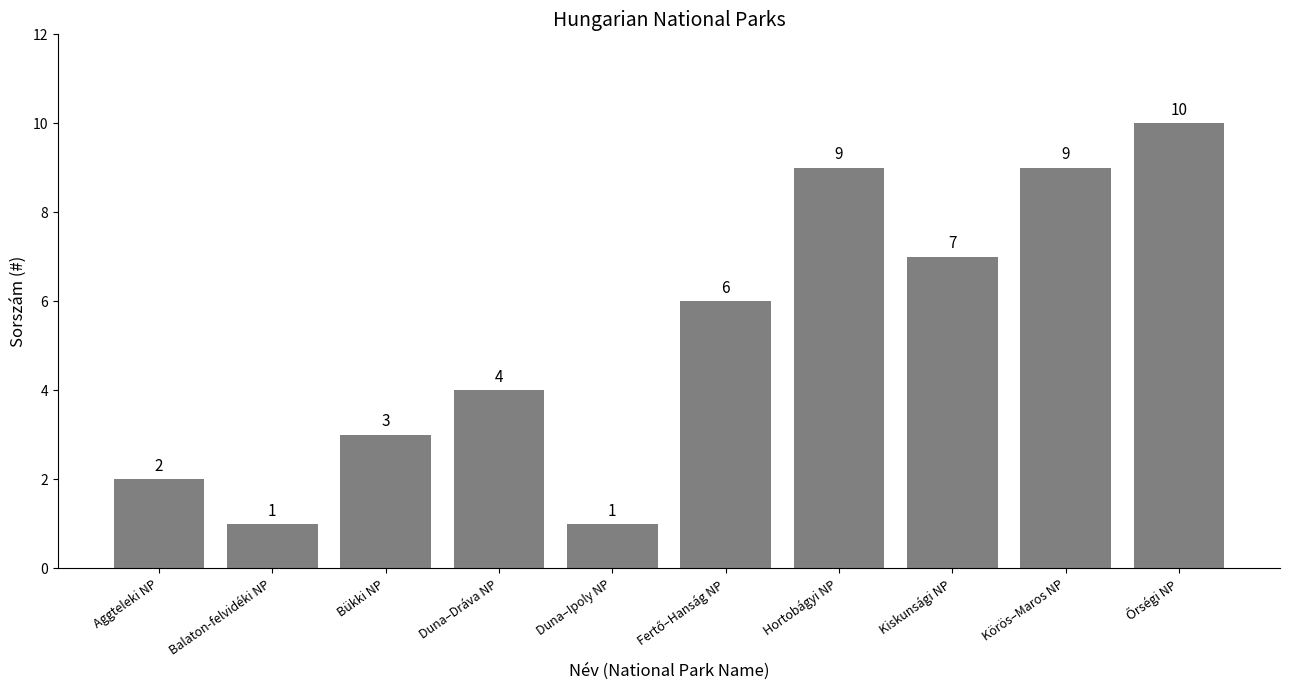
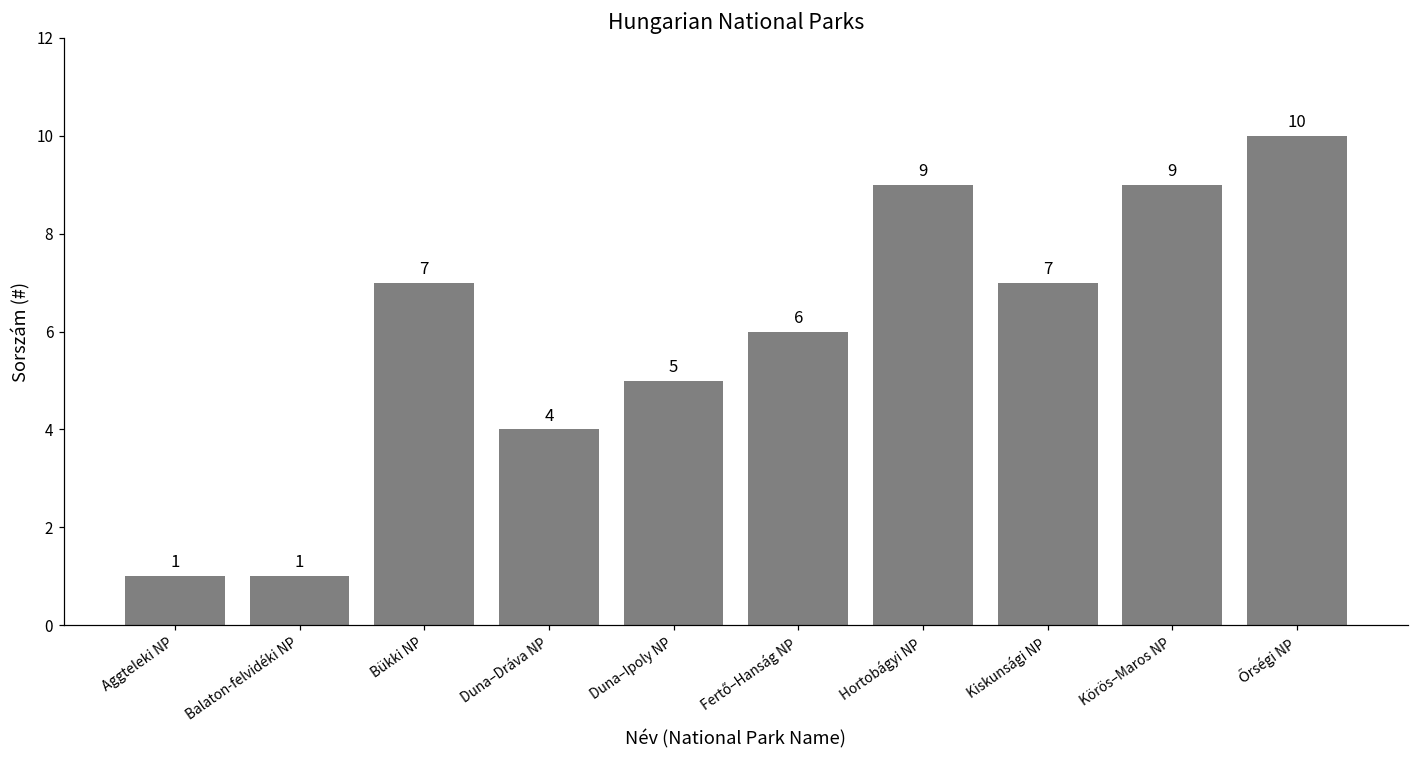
Aggteleki NP: 2 -> 1
Bükki NP: 3 -> 7
Duna–Ipoly NP: 1 -> 5
